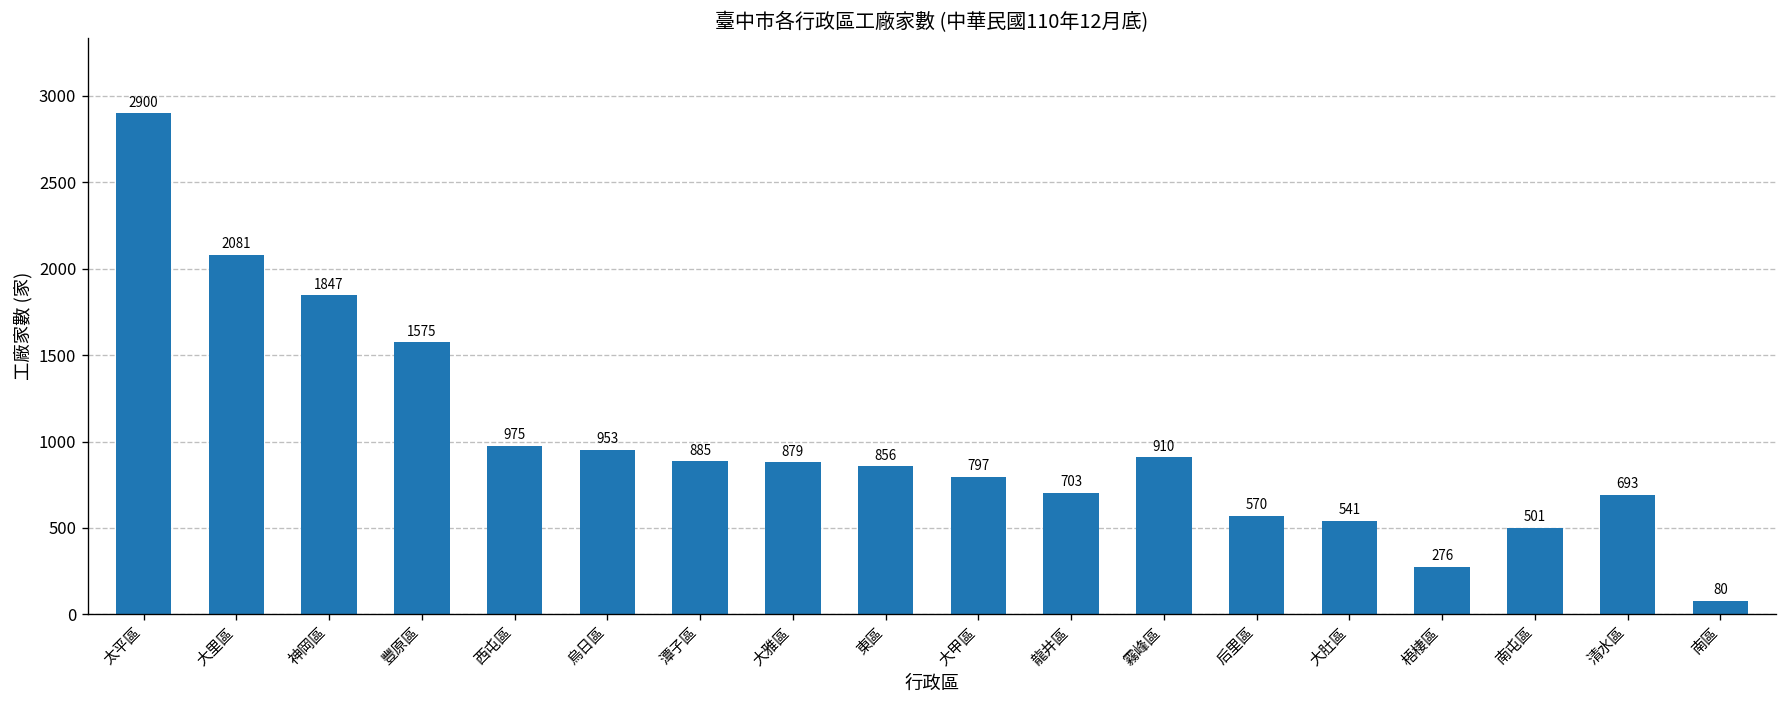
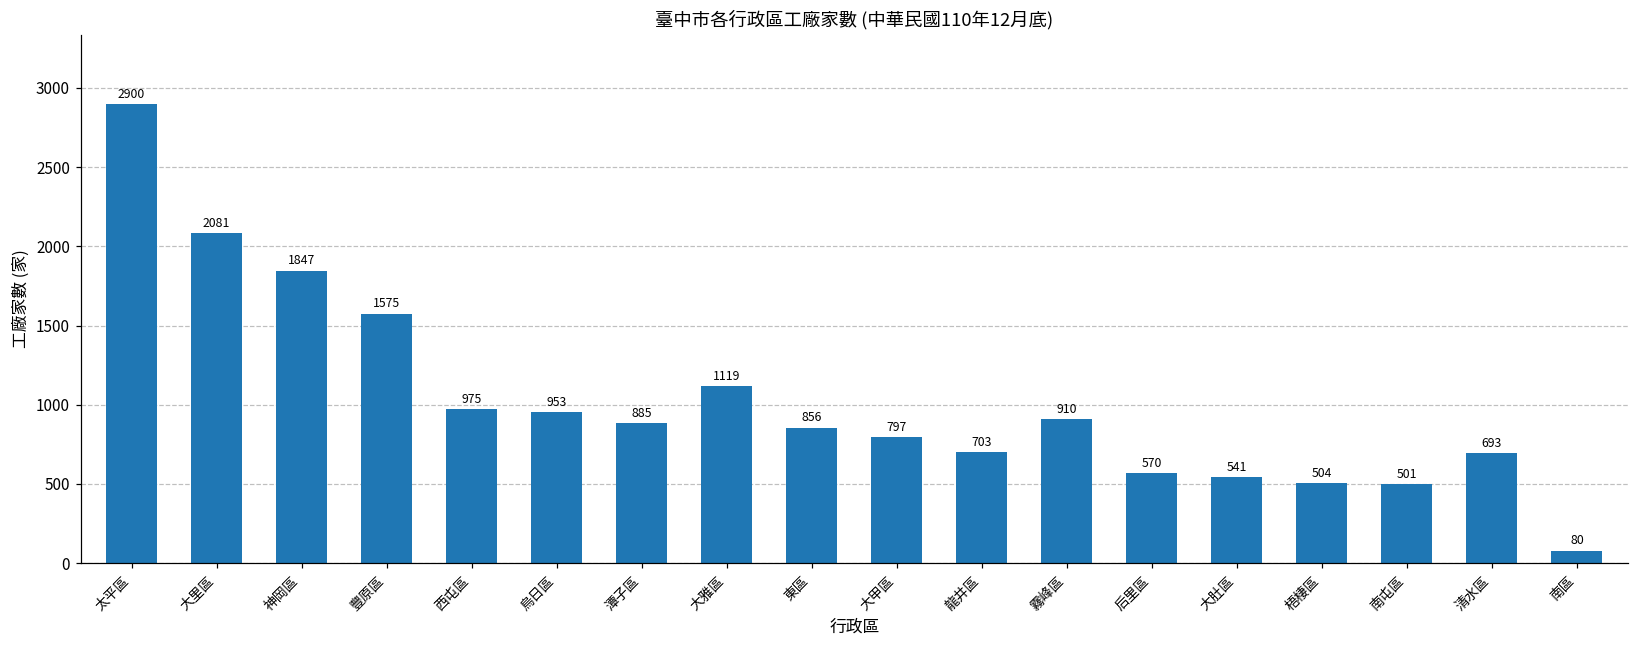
大雅區: 879 -> 1119
梧棲區: 276 -> 504
